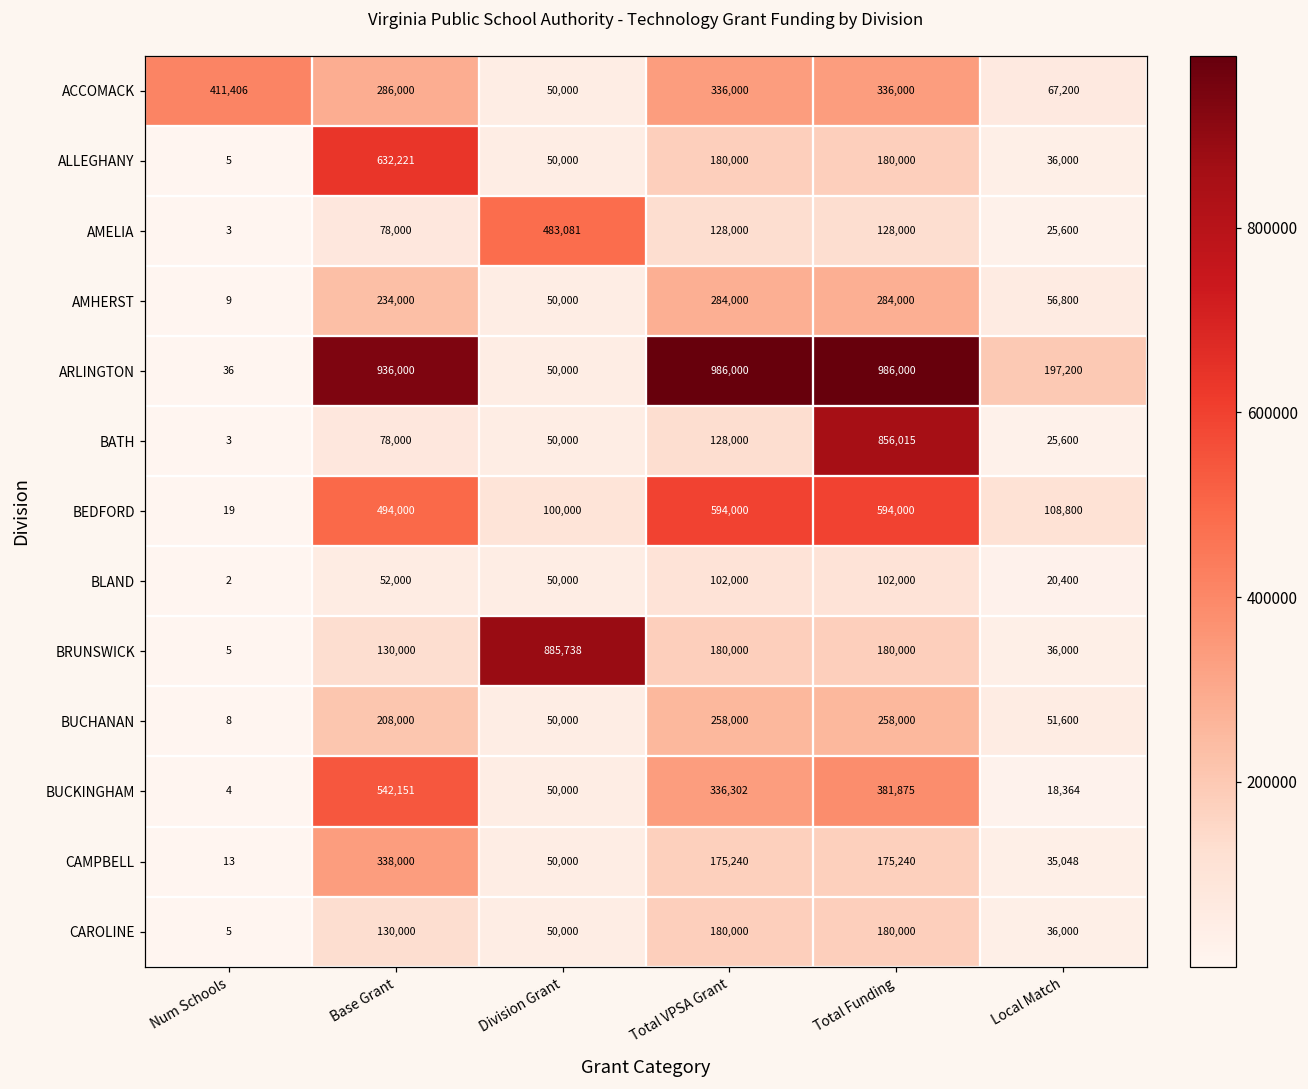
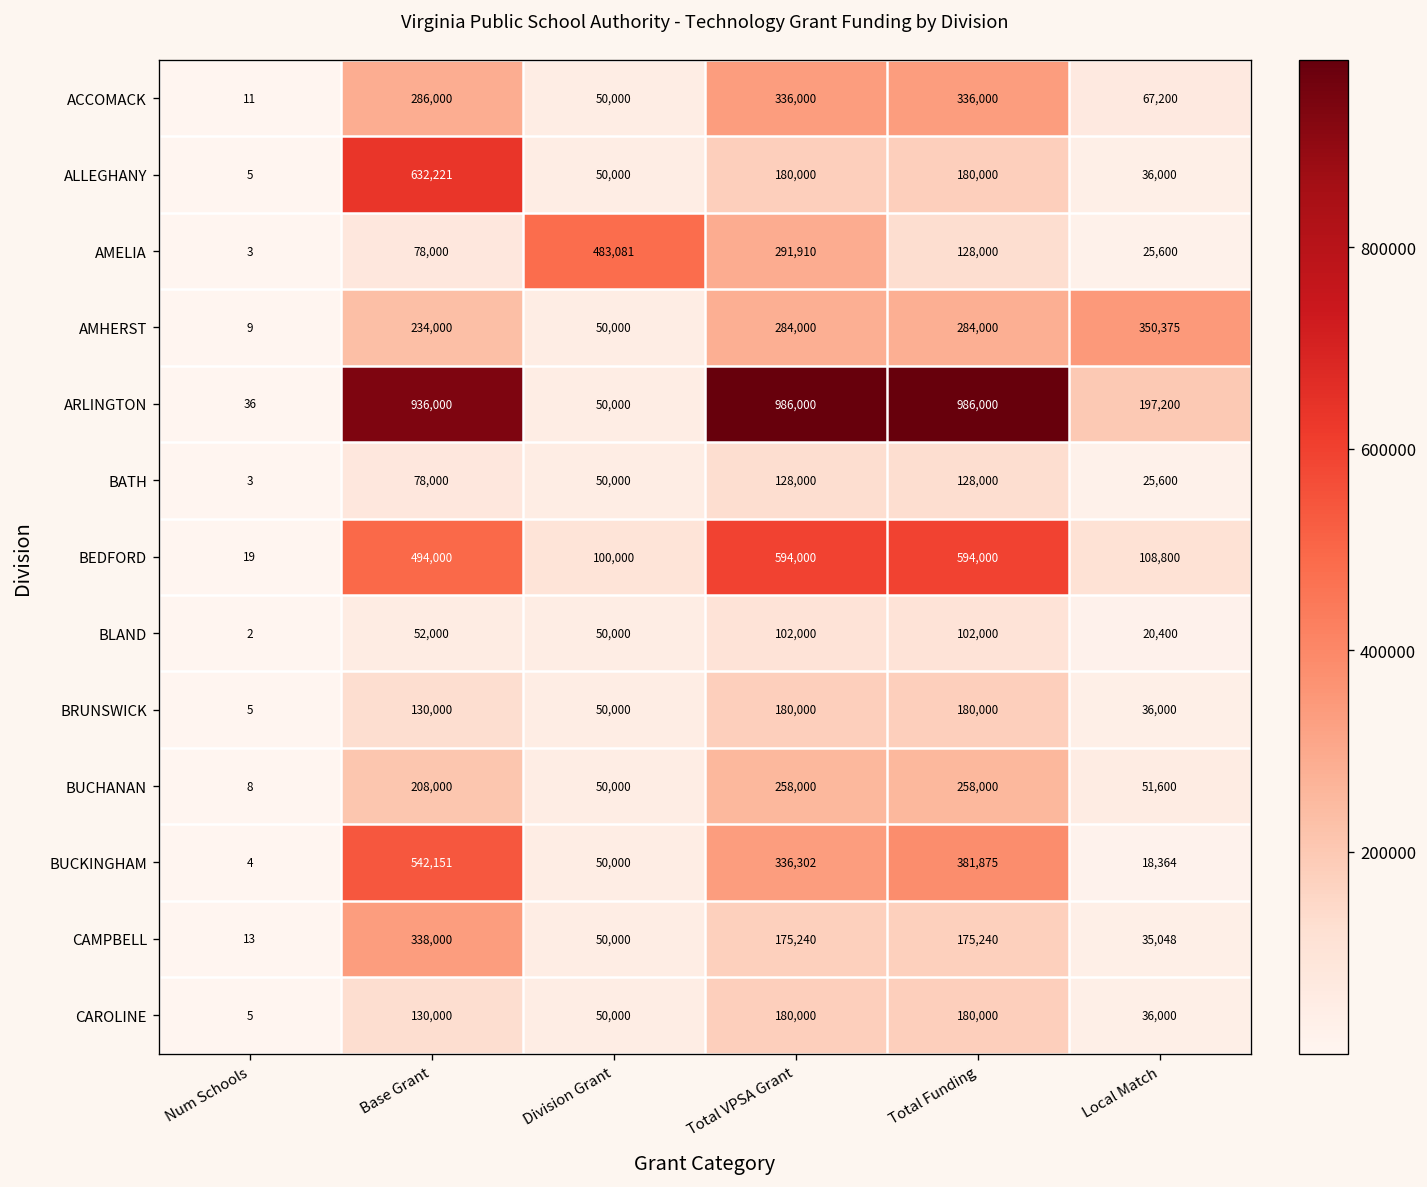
ACCOMACK, Num Schools: 411,406 -> 11
AMELIA, Total VPSA Grant: 128,000 -> 291,910
AMHERST, Local Match: 56,800 -> 350,375
BATH, Total Funding: 856,015 -> 128,000
BRUNSWICK, Division Grant: 885,738 -> 50,000
